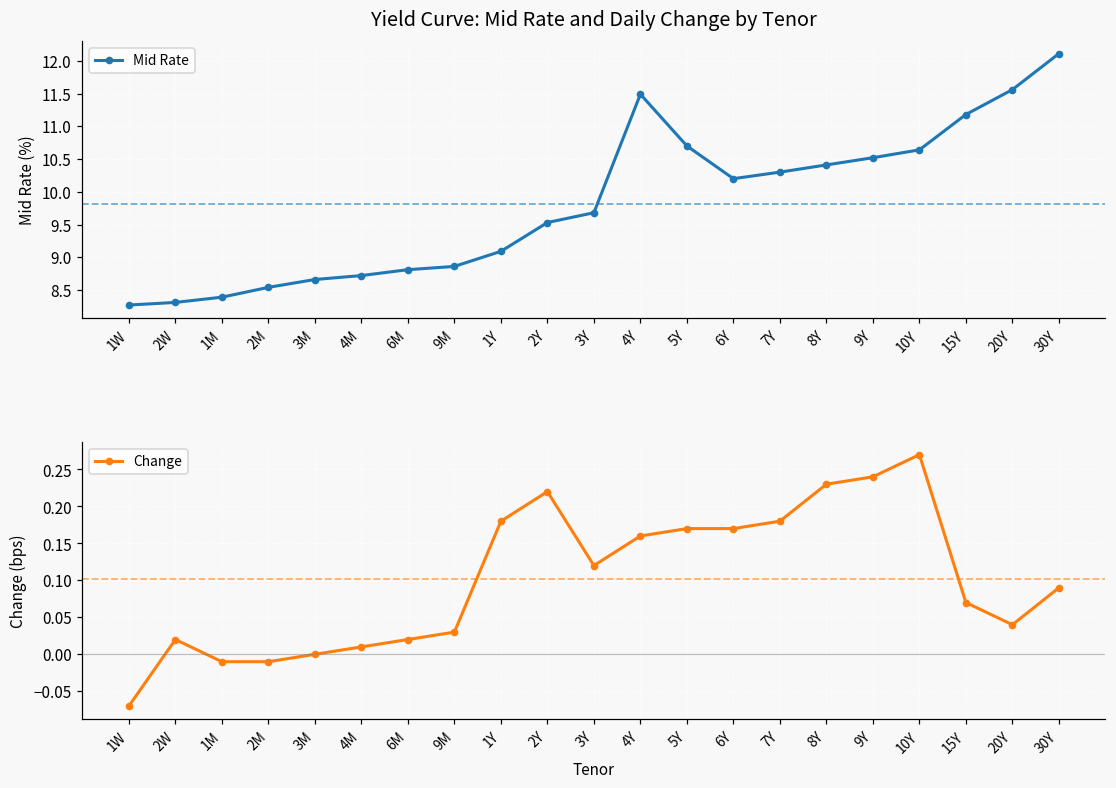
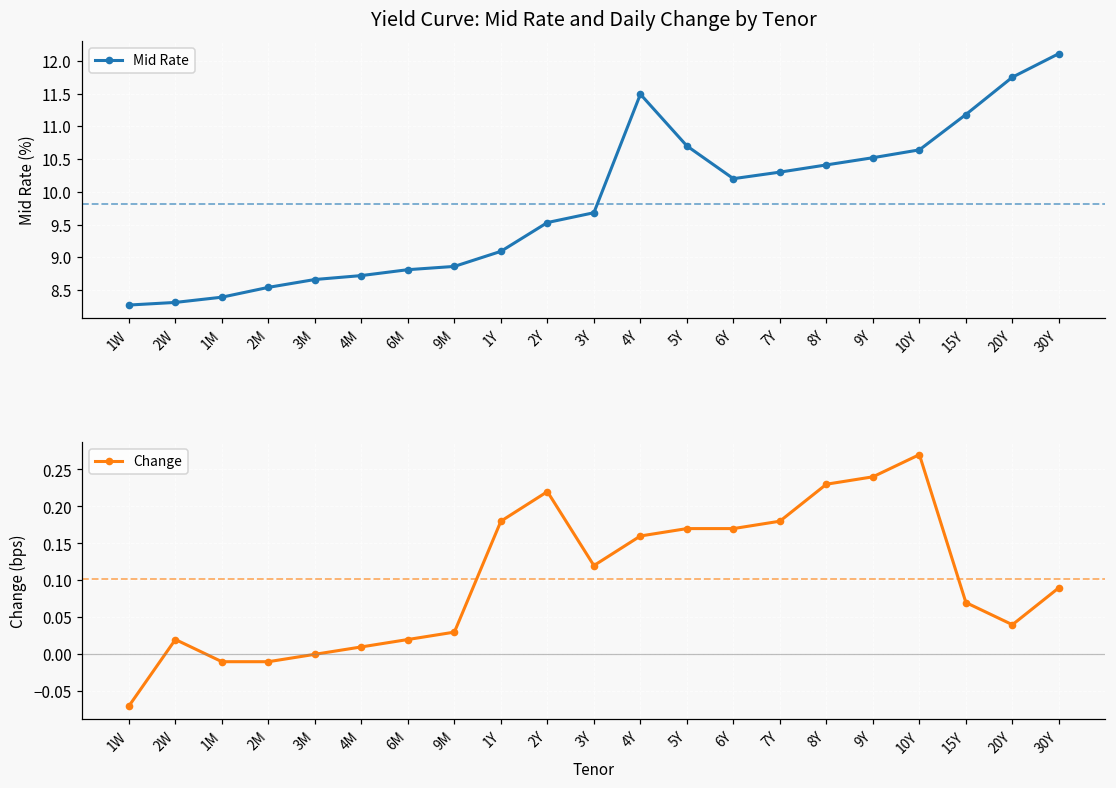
Yield Curve: Mid Rate and Daily Change by Tenor, 20Y: 11.6 -> 11.8
